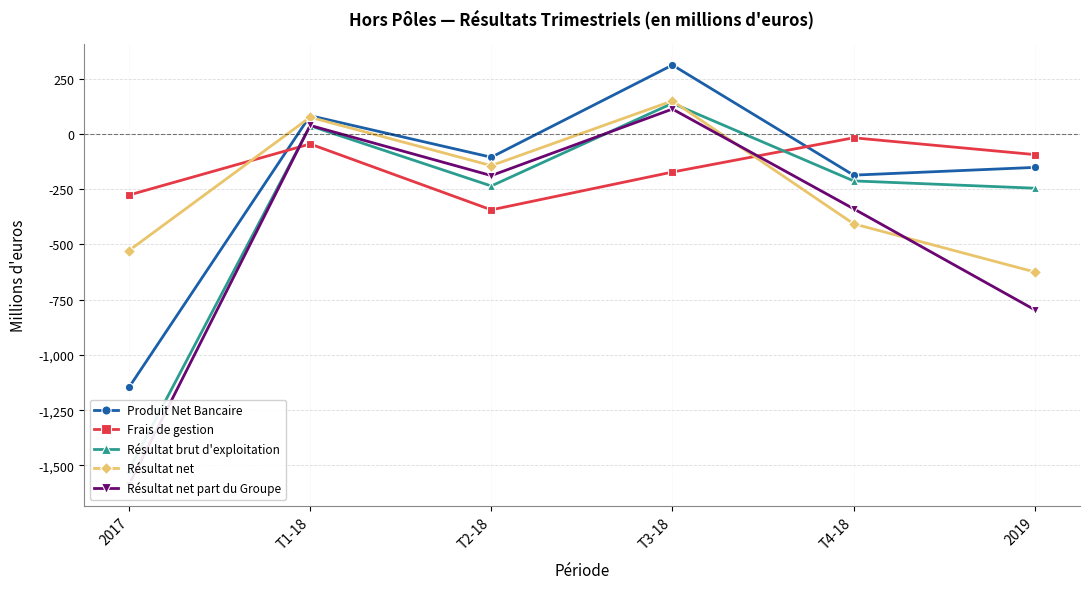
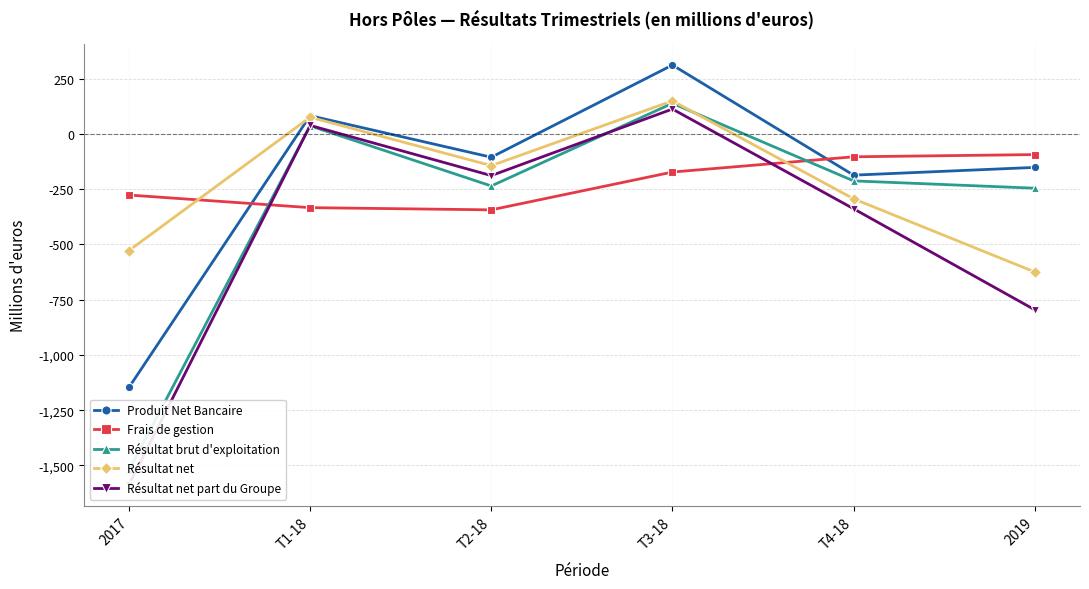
Frais de gestion, T1-18: -50 -> -330
Frais de gestion, T4-18: -20 -> -100
Résultat net, T4-18: -410 -> -290
